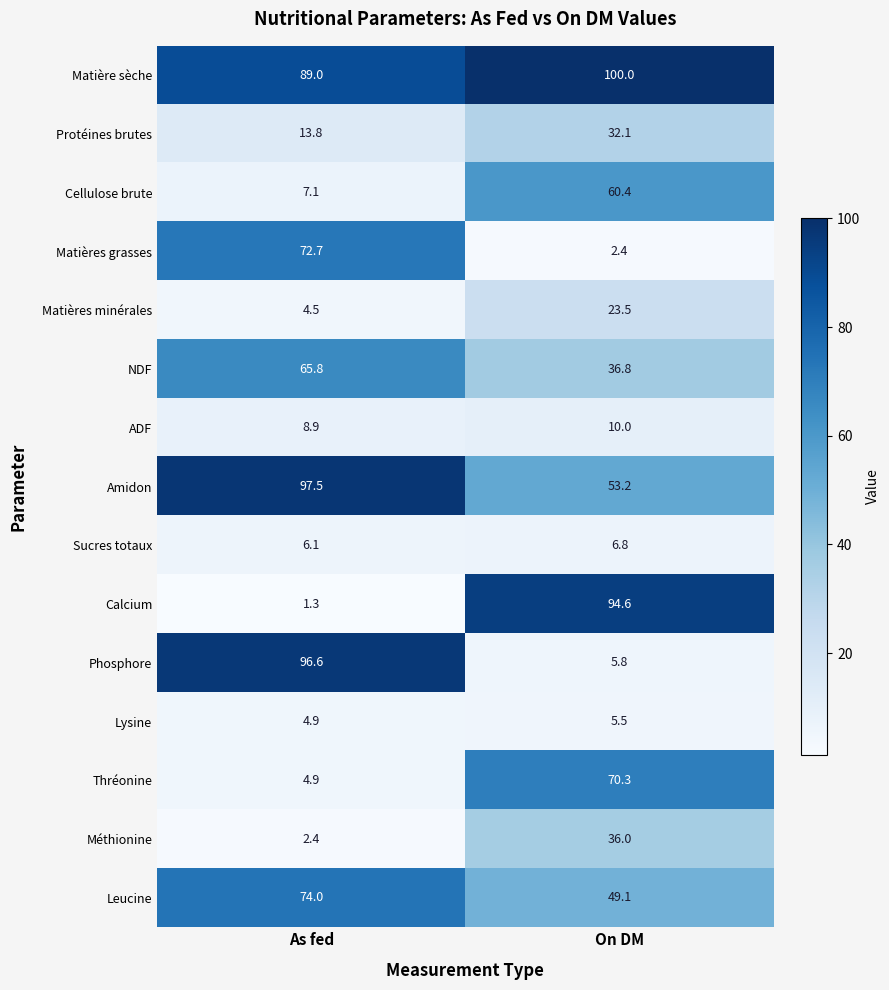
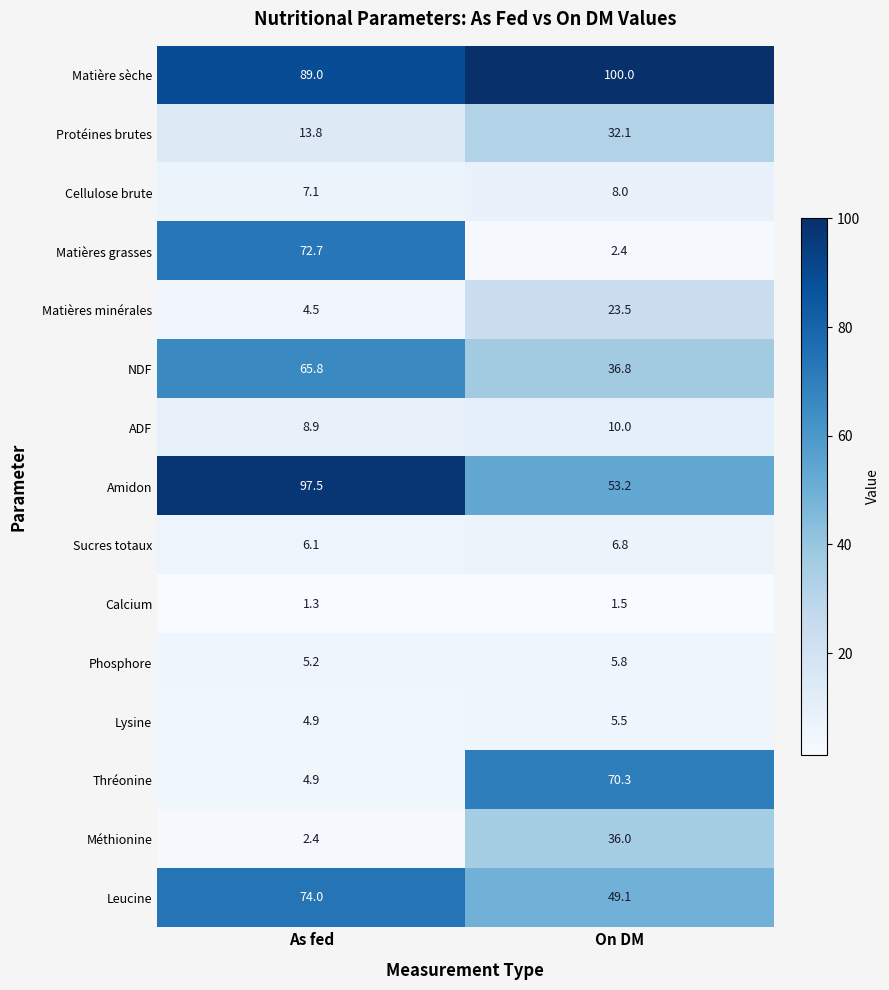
Cellulose brute, On DM: 60.4 -> 8.0
Calcium, On DM: 94.6 -> 1.5
Phosphore, As fed: 96.6 -> 5.2
